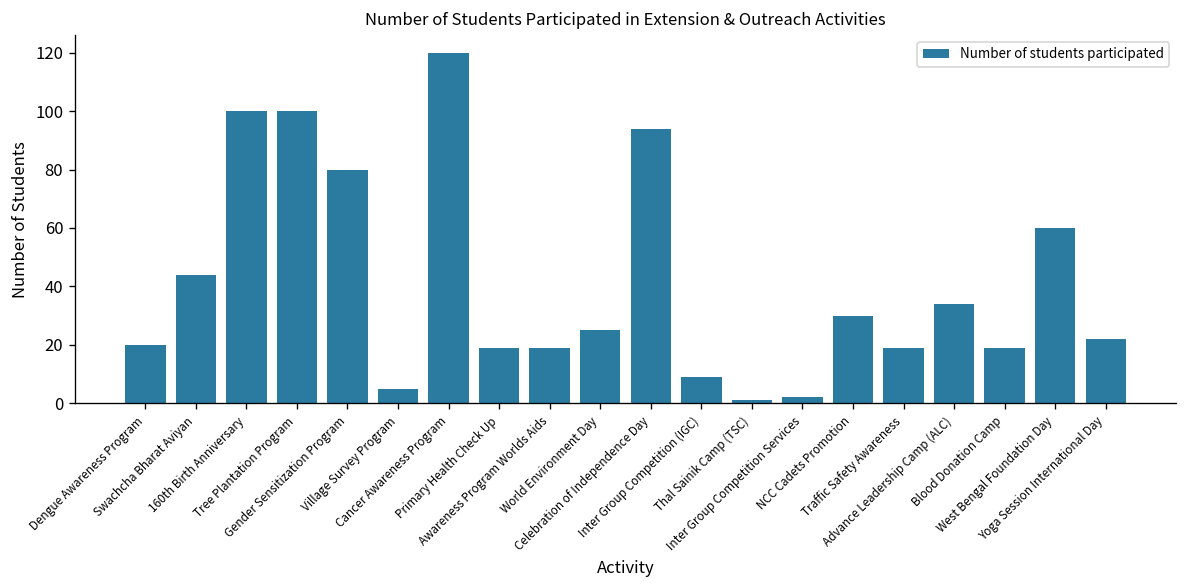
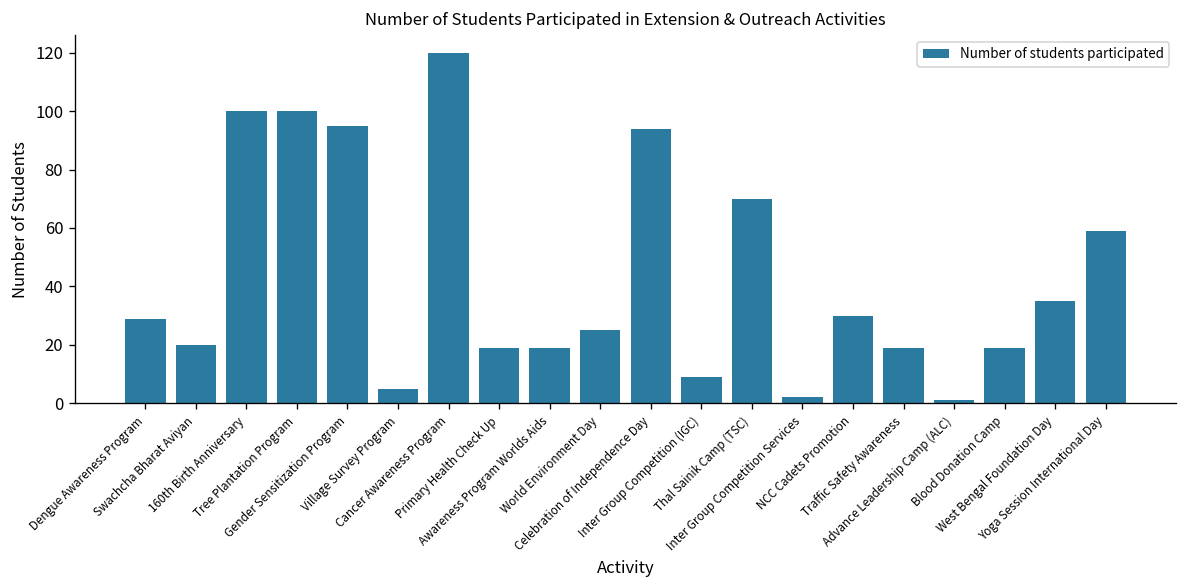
Dengue Awareness Program: 20 -> 29
Swachcha Bharat Aviyan: 44 -> 20
Gender Sensitization Program: 80 -> 95
Thal Sainik Camp (TSC): 1 -> 70
Advance Leadership Camp (ALC): 34 -> 1
West Bengal Foundation Day: 60 -> 35
Yoga Session International Day: 22 -> 59
